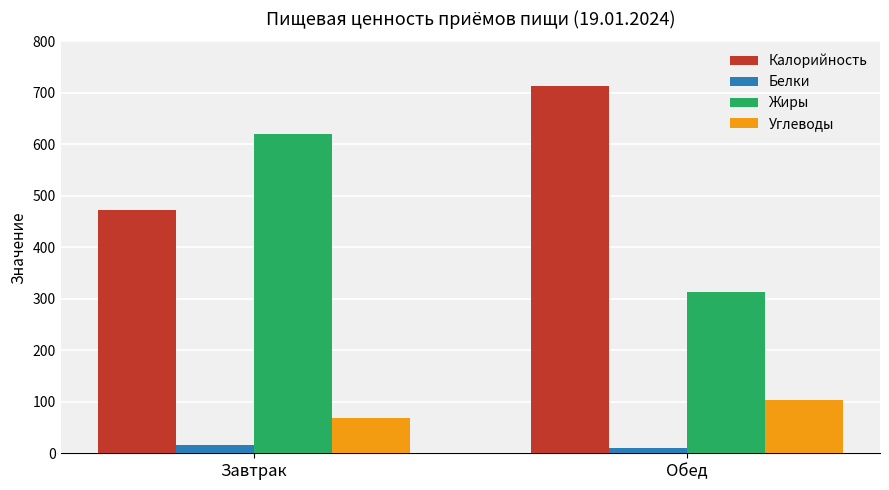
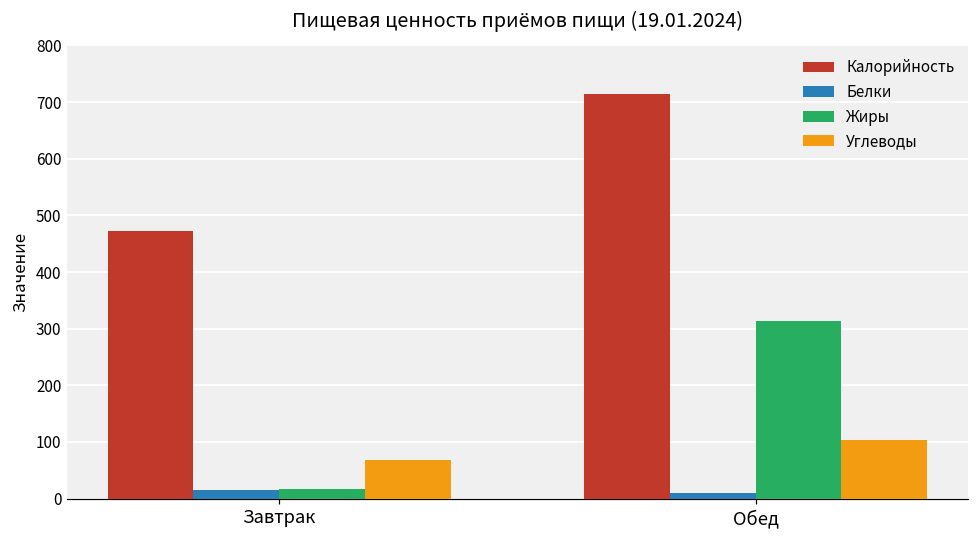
Жиры, Завтрак: 620 -> 20
